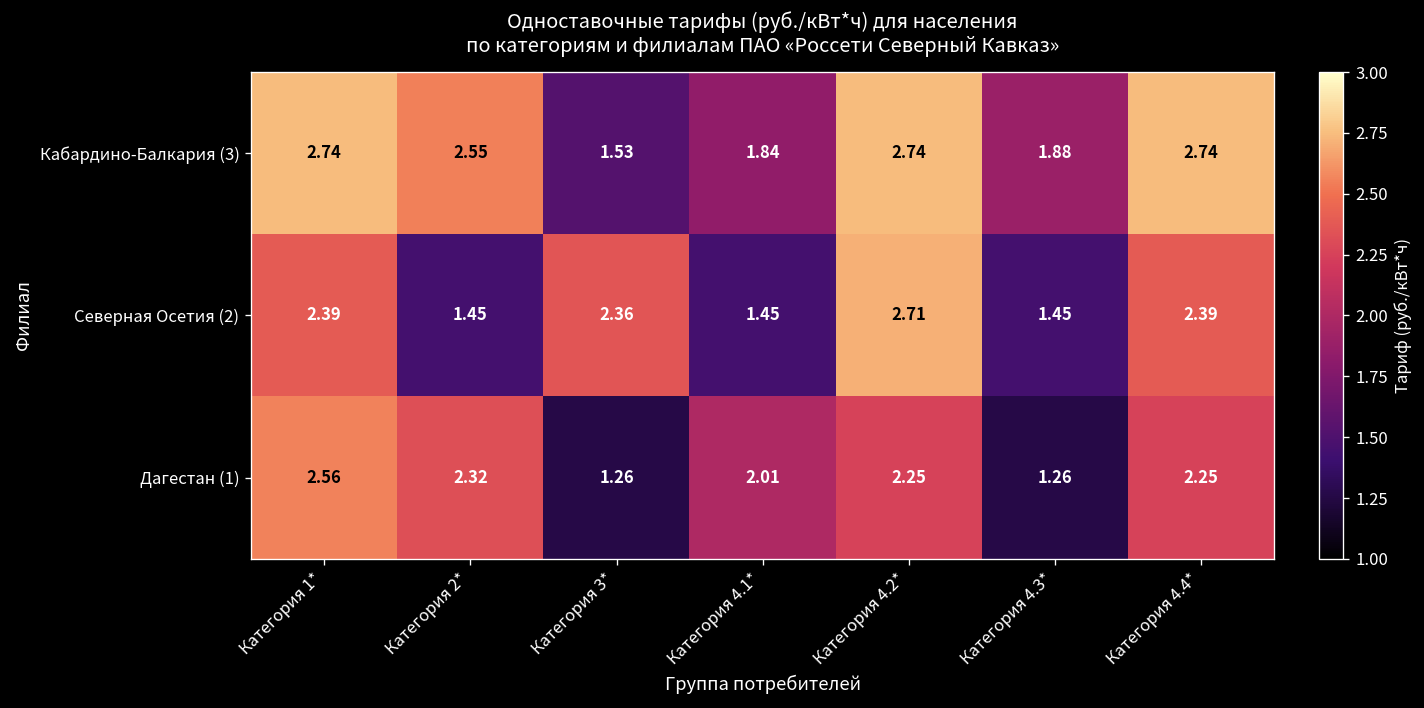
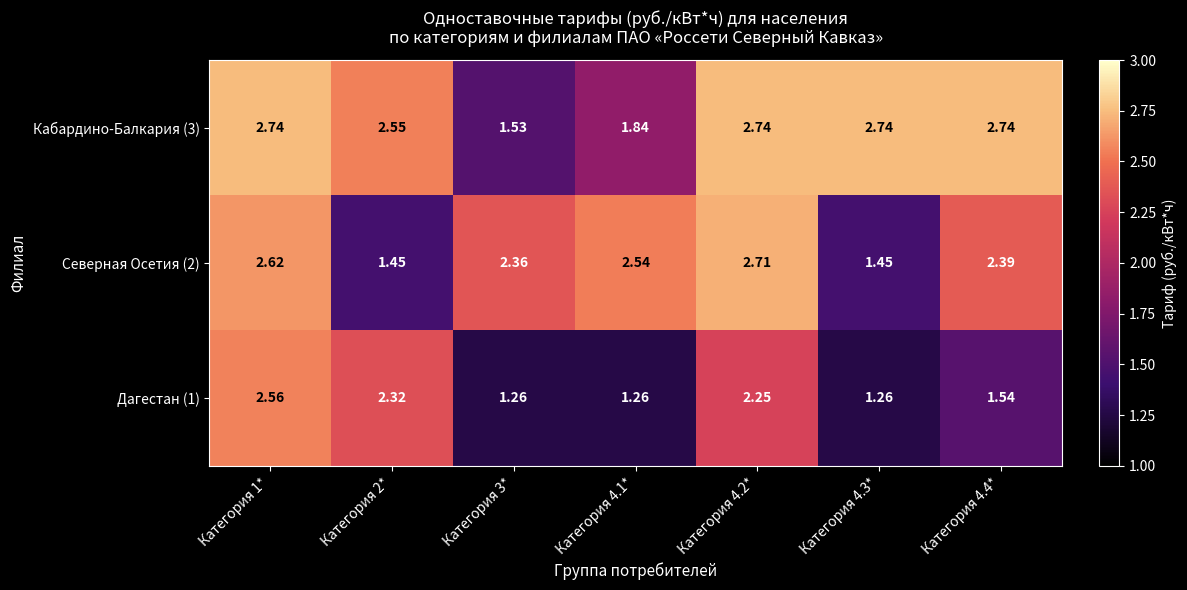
Кабардино-Балкария (3), Категория 4.3*: 1.88 -> 2.74
Северная Осетия (2), Категория 1*: 2.39 -> 2.62
Северная Осетия (2), Категория 4.1*: 1.45 -> 2.54
Дагестан (1), Категория 4.1*: 2.01 -> 1.26
Дагестан (1), Категория 4.4*: 2.25 -> 1.54
